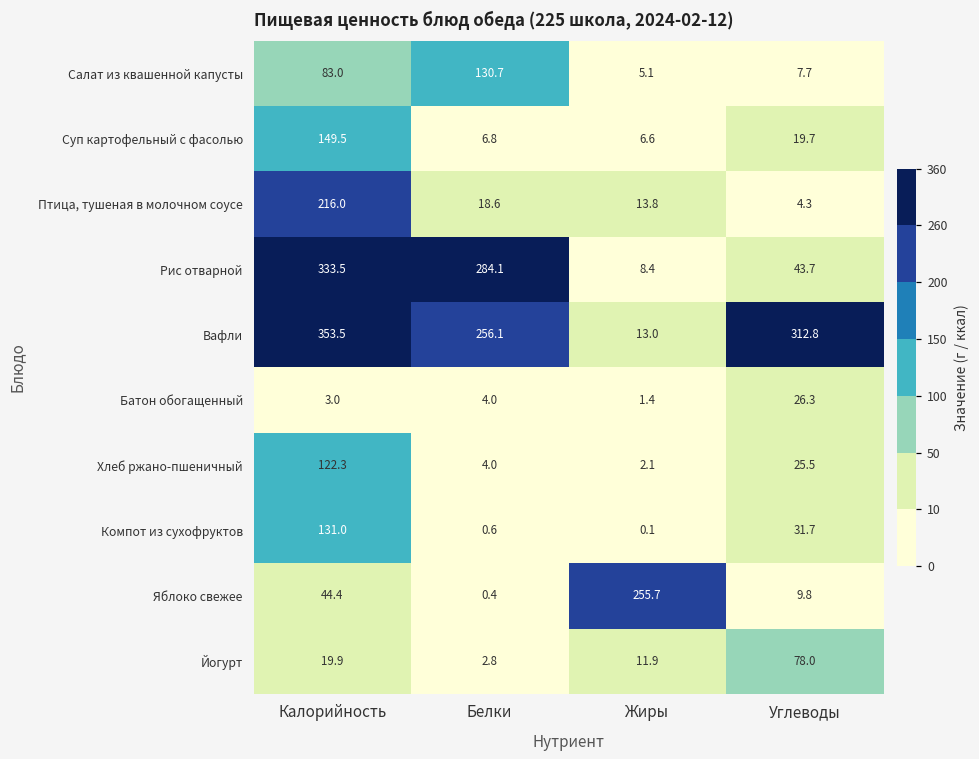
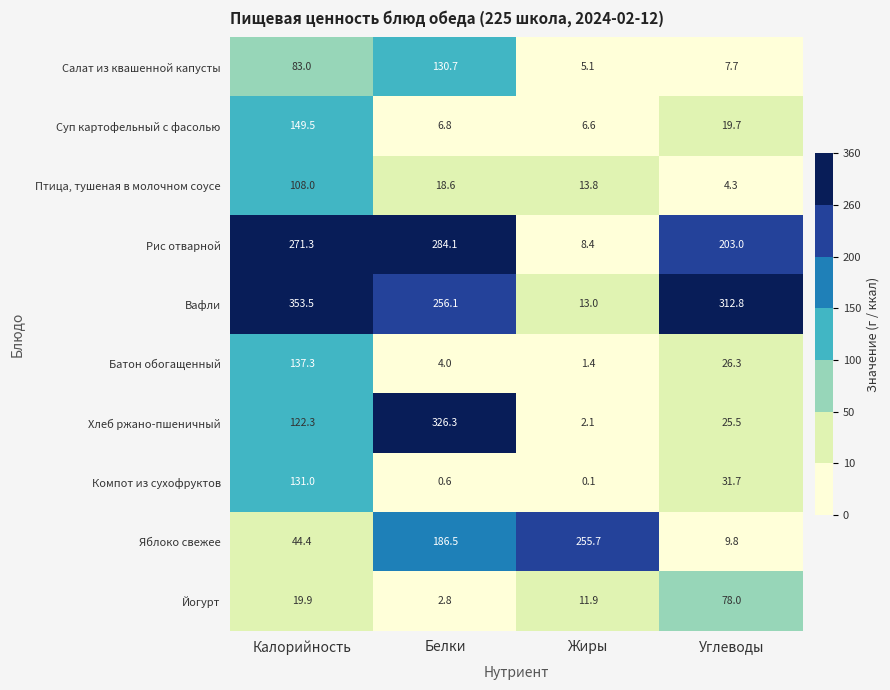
Птица, тушеная в молочном соусе, Калорийность: 216.0 -> 108.0
Рис отварной, Калорийность: 333.5 -> 271.3
Рис отварной, Углеводы: 43.7 -> 203.0
Батон обогащенный, Калорийность: 3.0 -> 137.3
Хлеб ржано-пшеничный, Белки: 4.0 -> 326.3
Яблоко свежее, Белки: 0.4 -> 186.5
